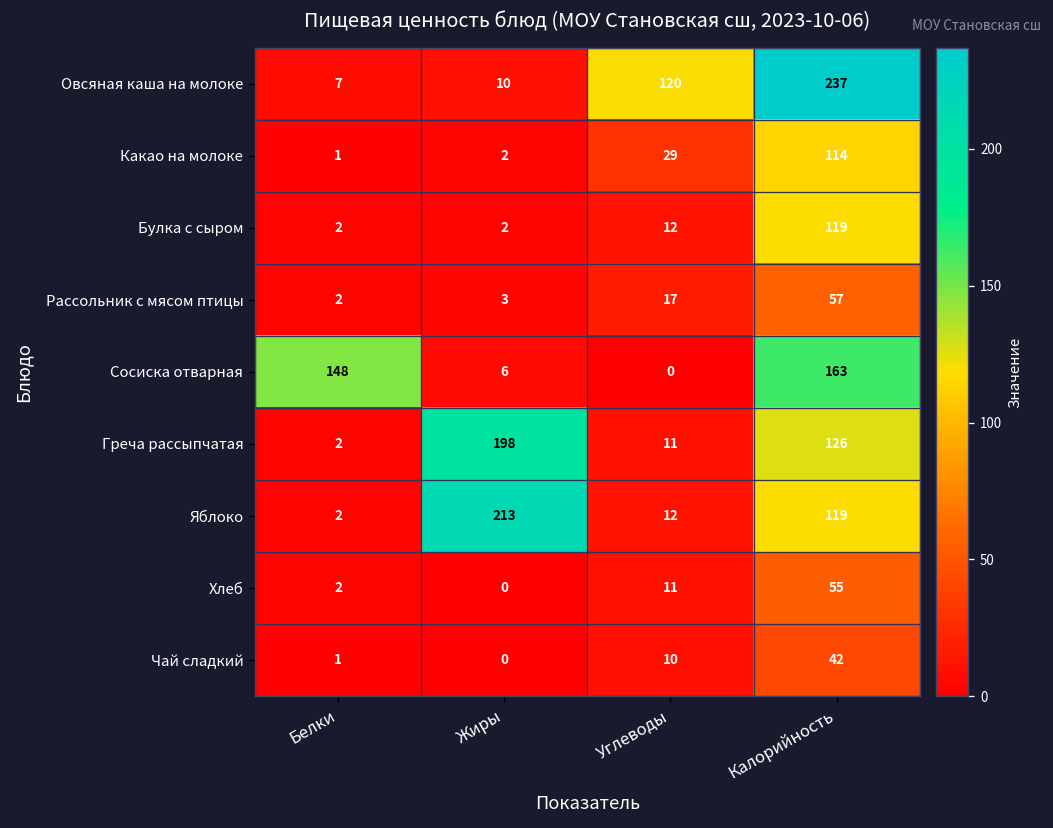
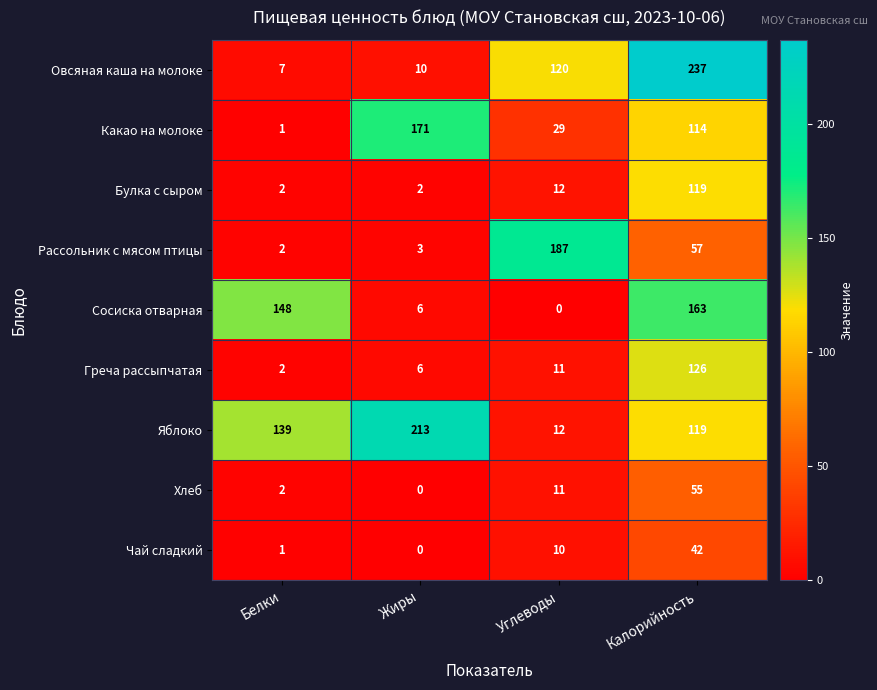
Какао на молоке, Жиры: 2 -> 171
Рассольник с мясом птицы, Углеводы: 17 -> 187
Греча рассыпчатая, Жиры: 198 -> 6
Яблоко, Белки: 2 -> 139
